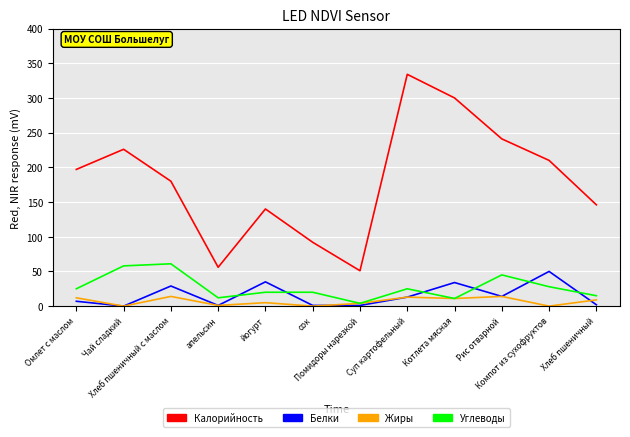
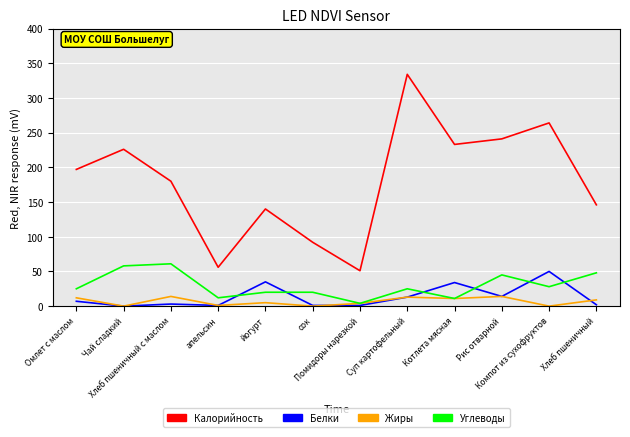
Белки, Хлеб пшеничный с маслом: 30 -> 0
Калорийность, Котлета мясная: 300 -> 230
Калорийность, Компот из сухофруктов: 210 -> 260
Углеводы, Хлеб пшеничный: 20 -> 50
